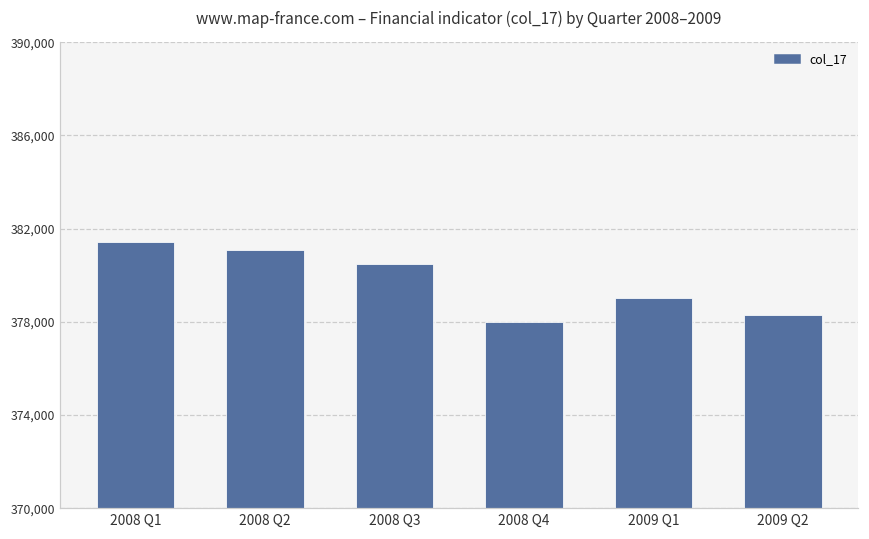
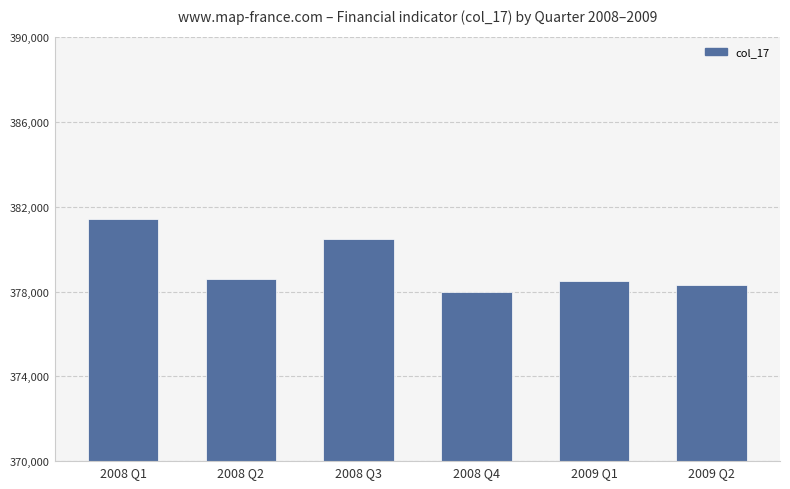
2008 Q2: 381,100 -> 378,600
2009 Q1: 379,000 -> 378,500
